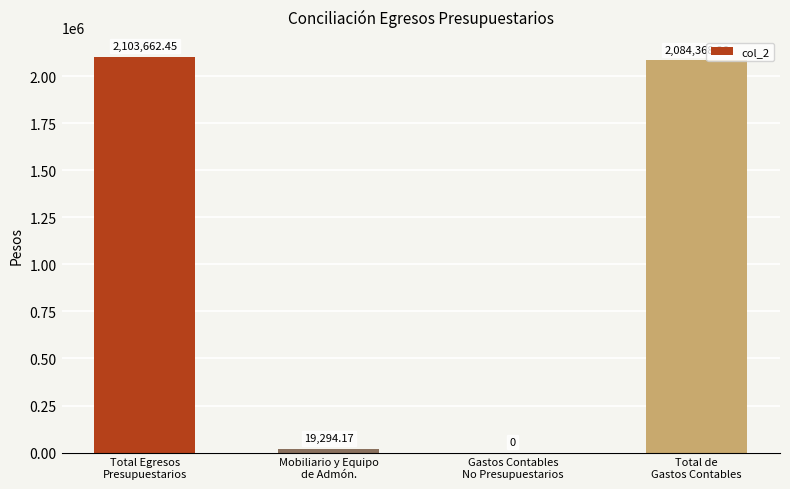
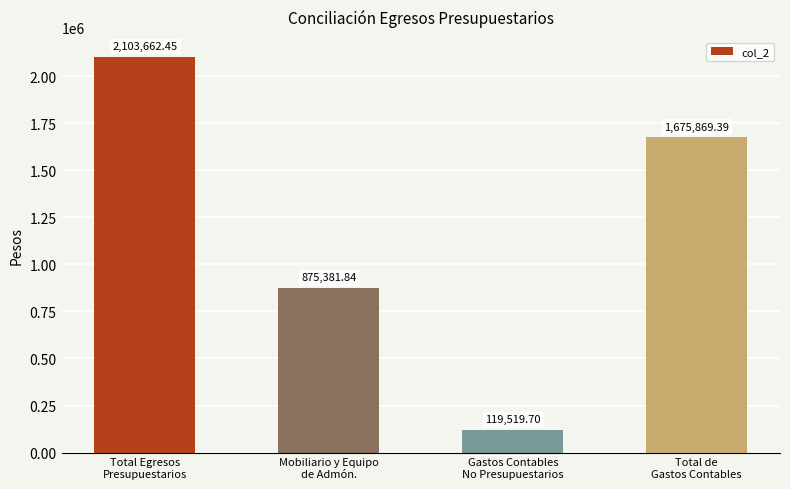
Mobiliario y Equipo de Admón.: 19,294.17 -> 875,381.84
Gastos Contables No Presupuestarios: 0 -> 119,519.70
Total de Gastos Contables: 2,084,368.28 -> 1,675,869.39
